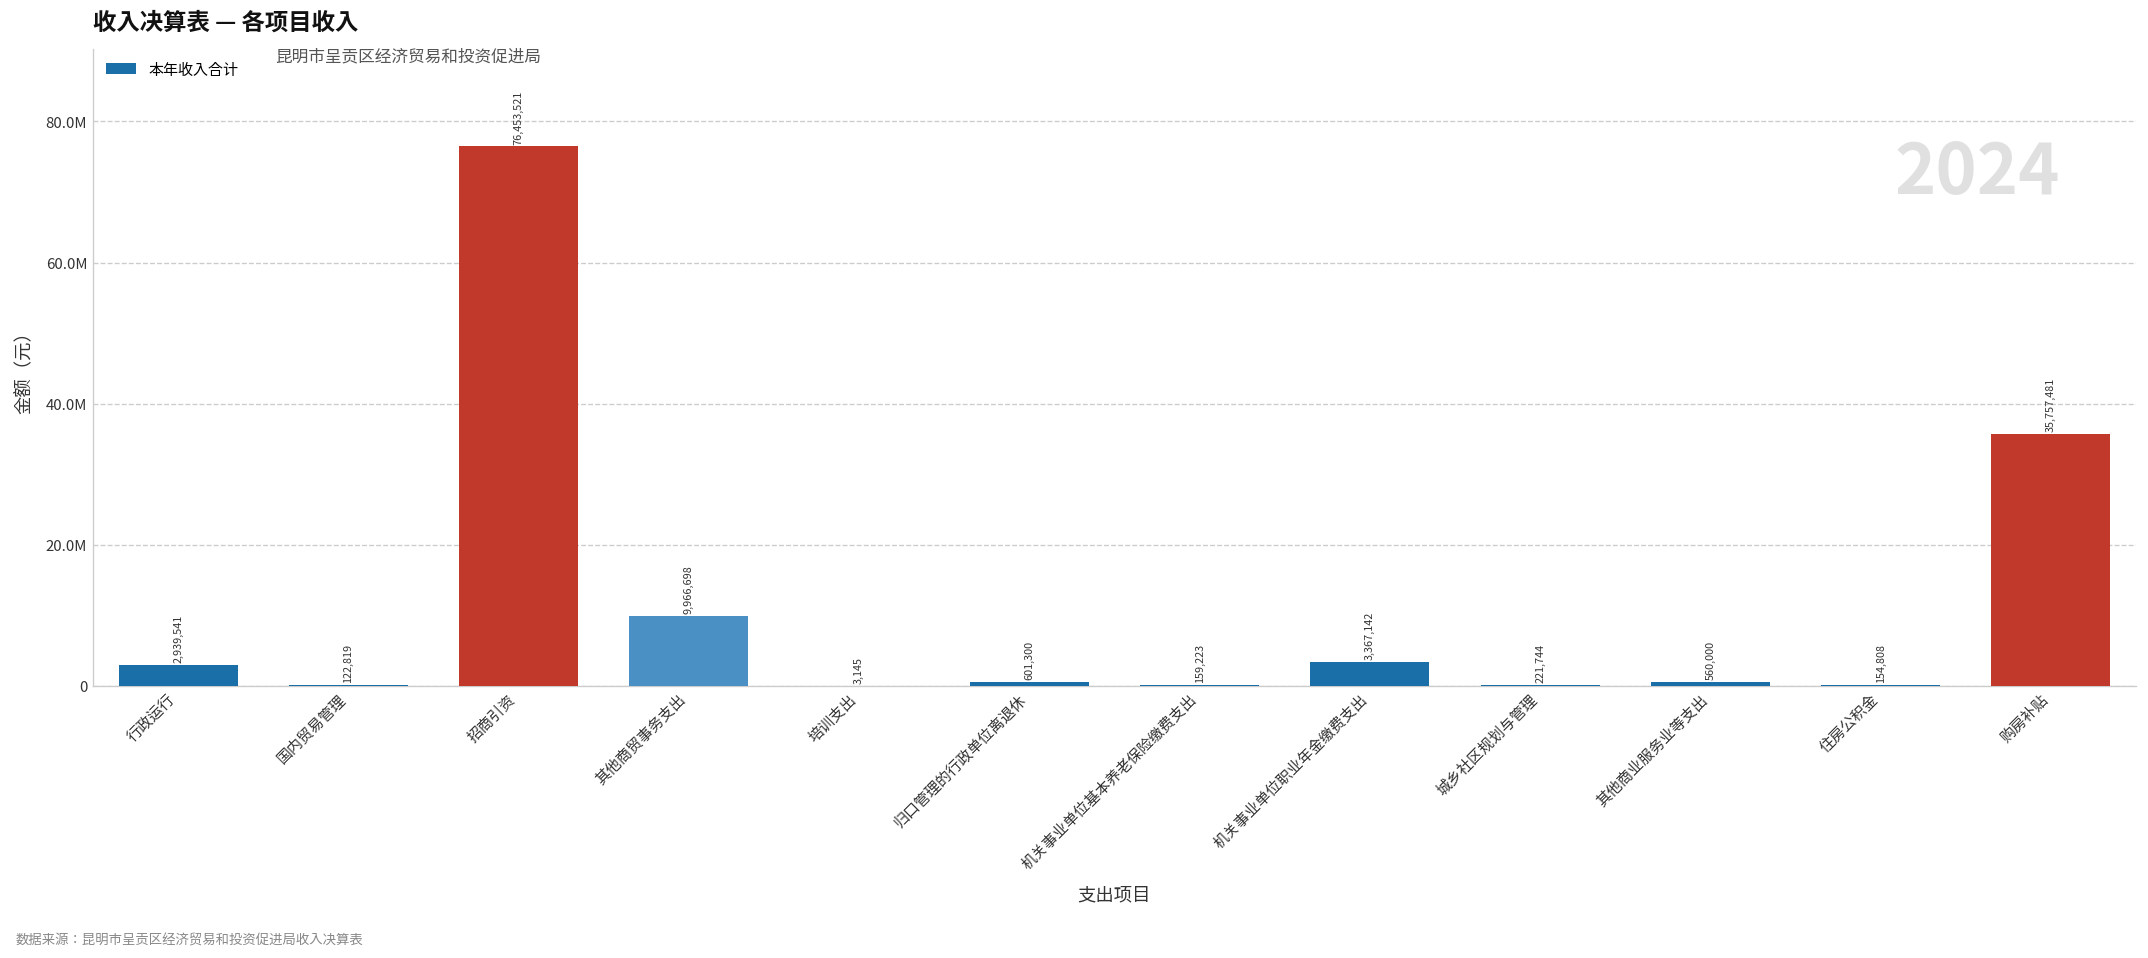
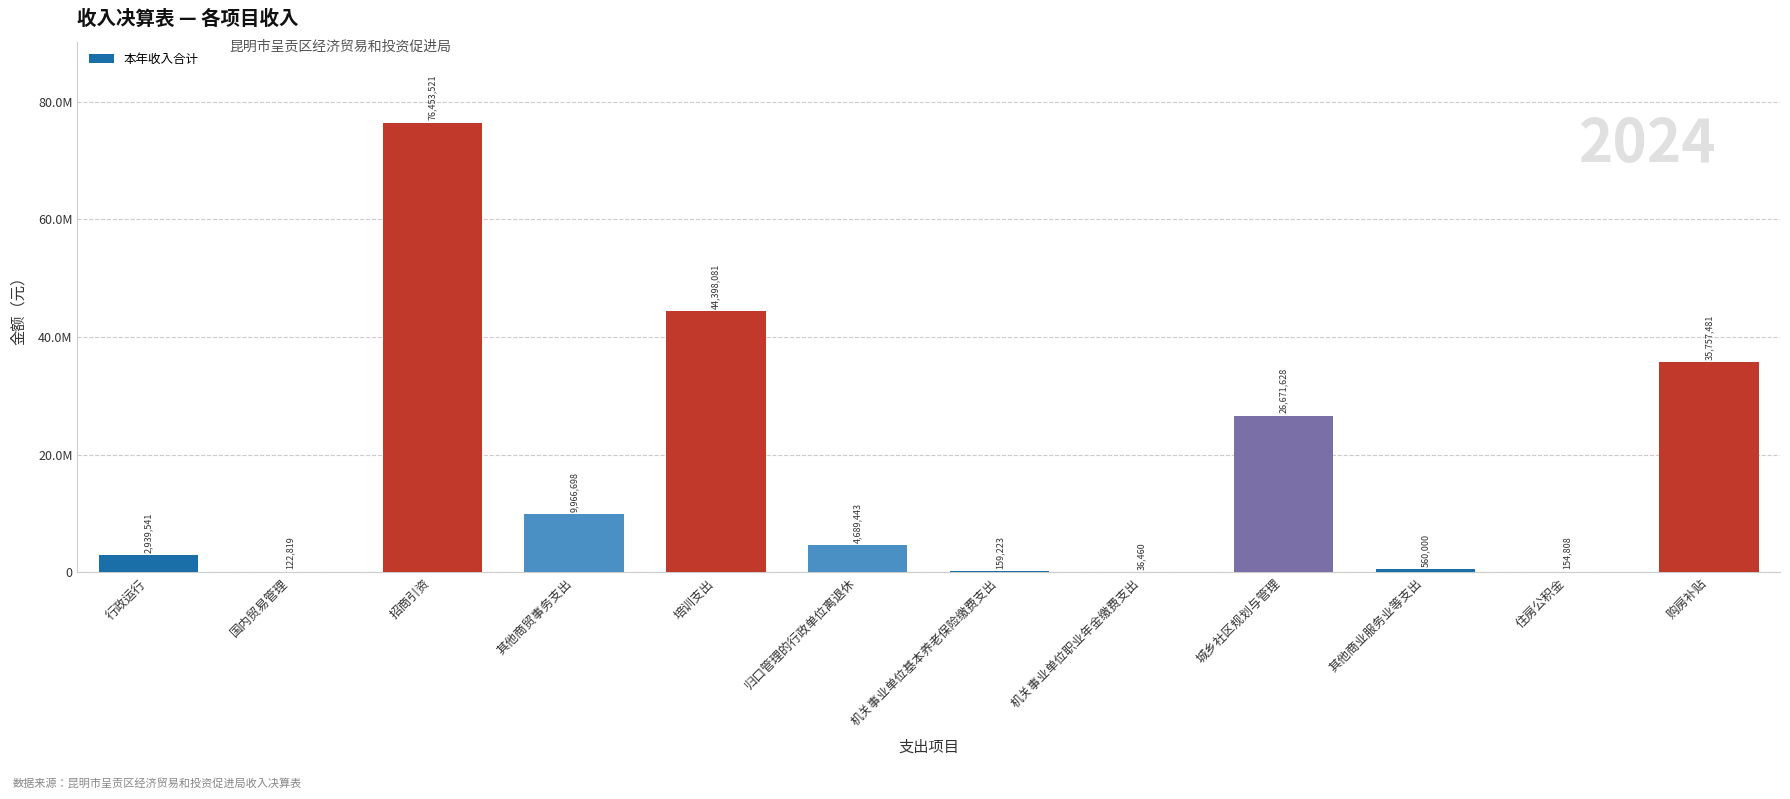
培训支出: 3,145 -> 44,398,081
归口管理的行政单位离退休: 601,300 -> 4,689,443
机关事业单位职业年金缴费支出: 3,367,142 -> 36,460
城乡社区规划与管理: 221,744 -> 26,671,628
